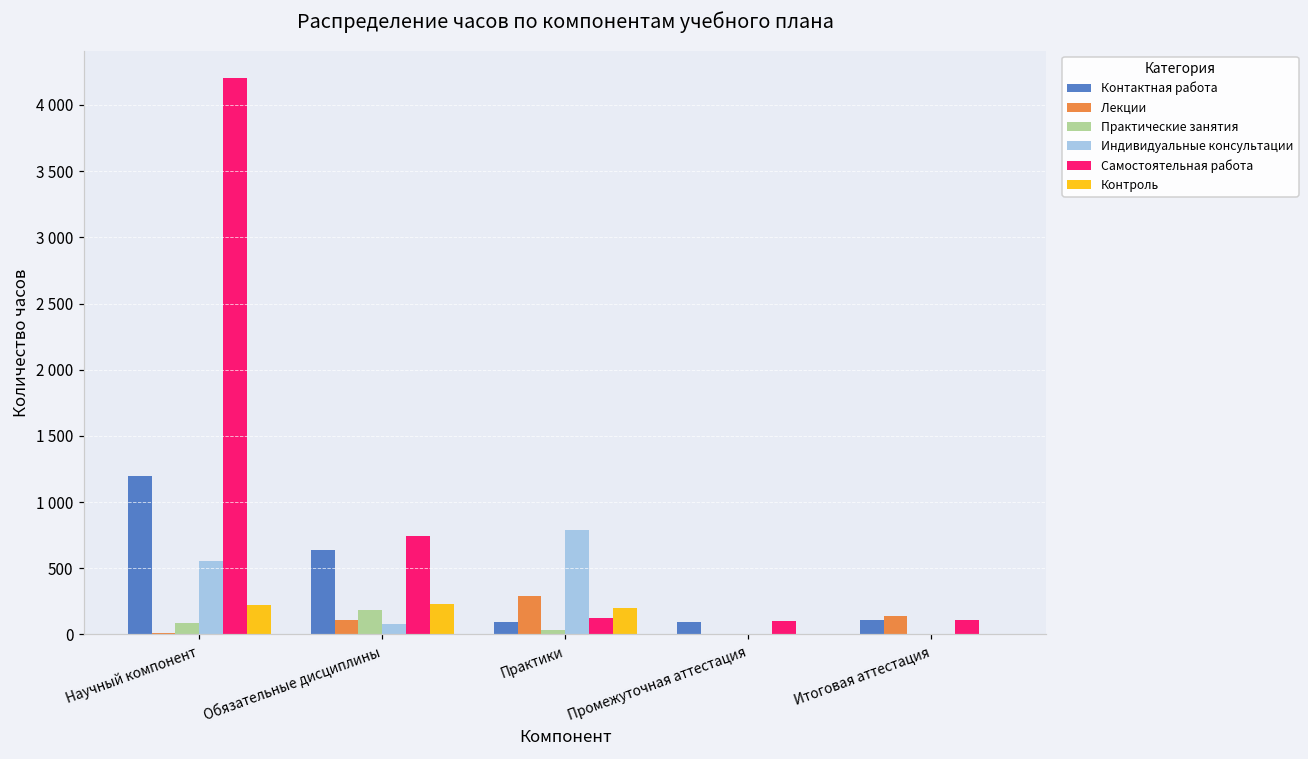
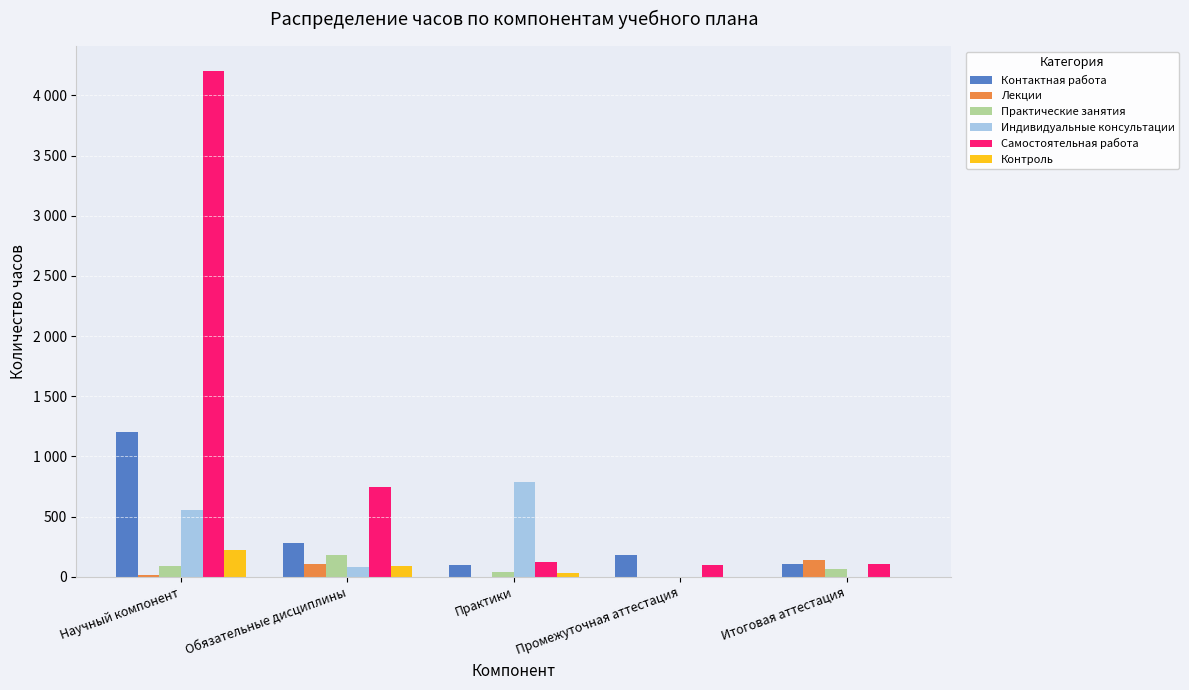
Контактная работа, Обязательные дисциплины: 640 -> 280
Контроль, Обязательные дисциплины: 230 -> 90
Лекции, Практики: 290 -> 0
Контроль, Практики: 200 -> 30
Контактная работа, Промежуточная аттестация: 90 -> 180
Практические занятия, Итоговая аттестация: 0 -> 70
